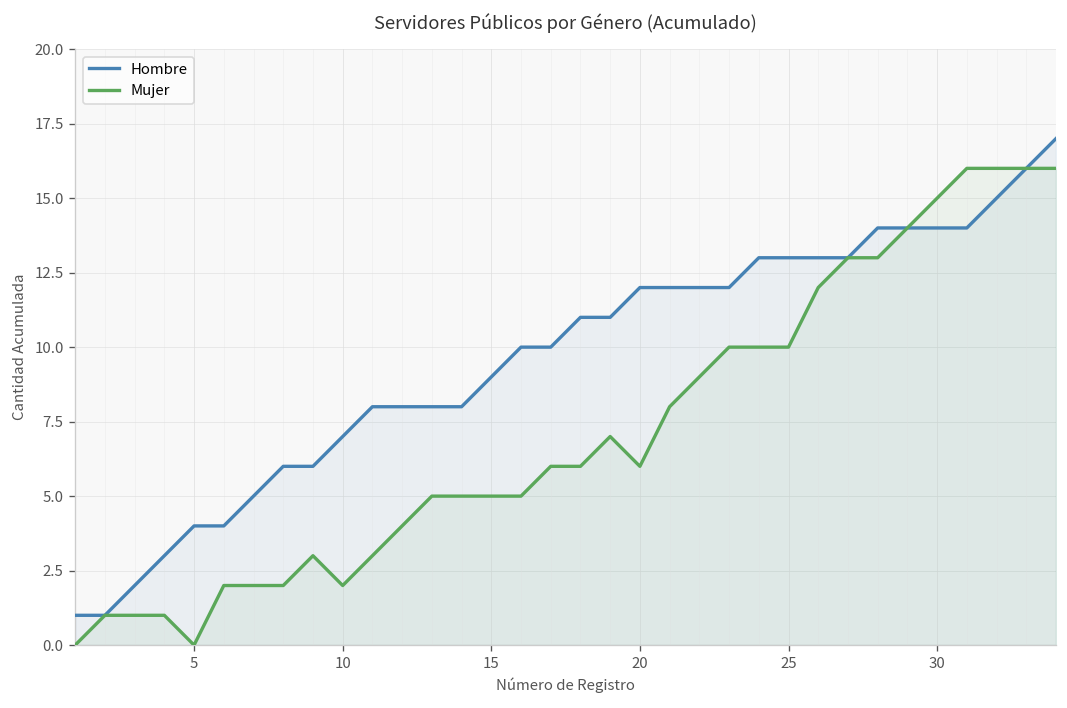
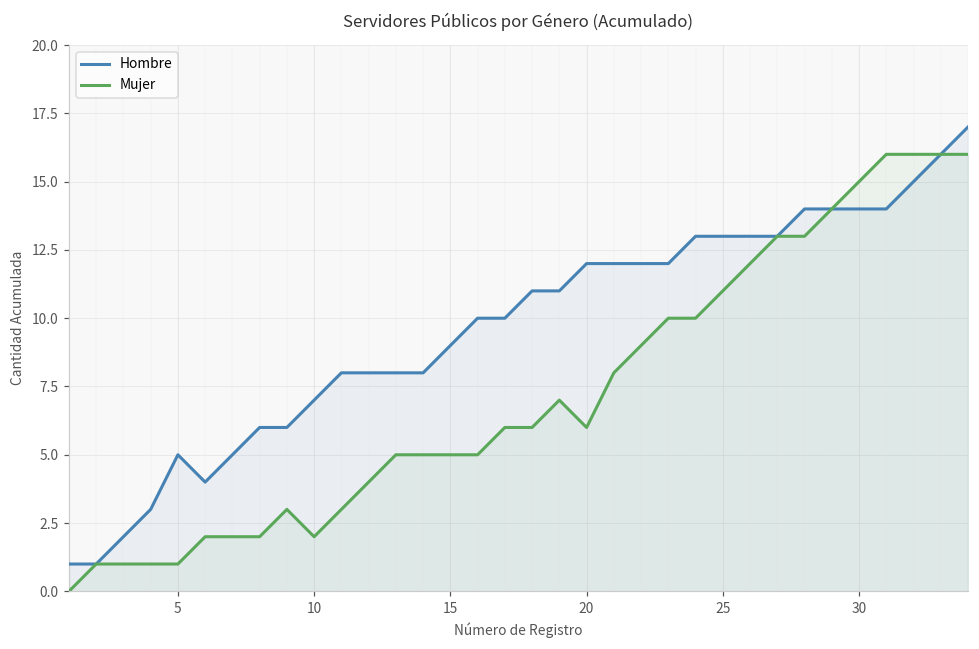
Hombre, 5: 4 -> 5
Mujer, 5: 0 -> 1
Mujer, 25: 10 -> 11
